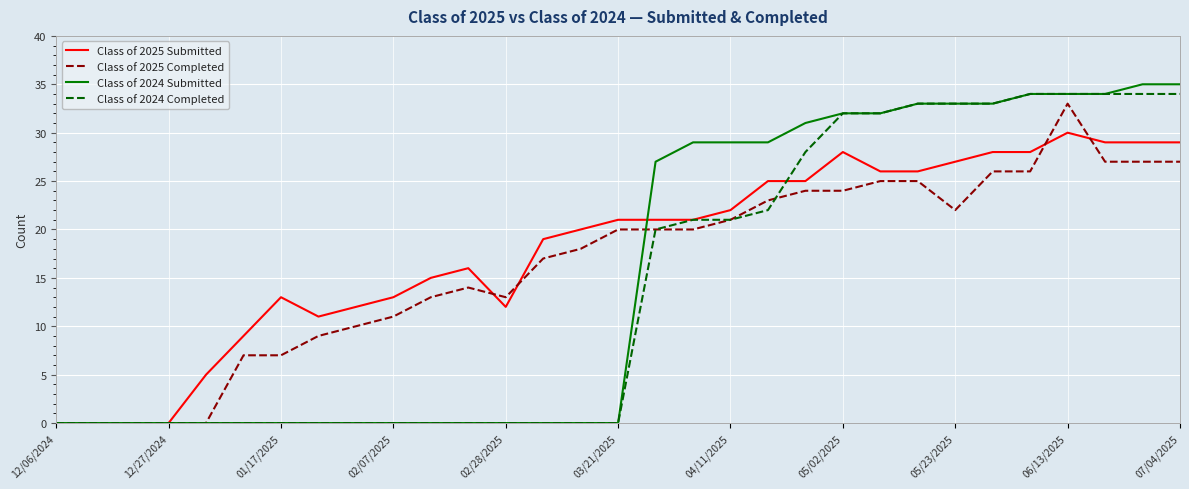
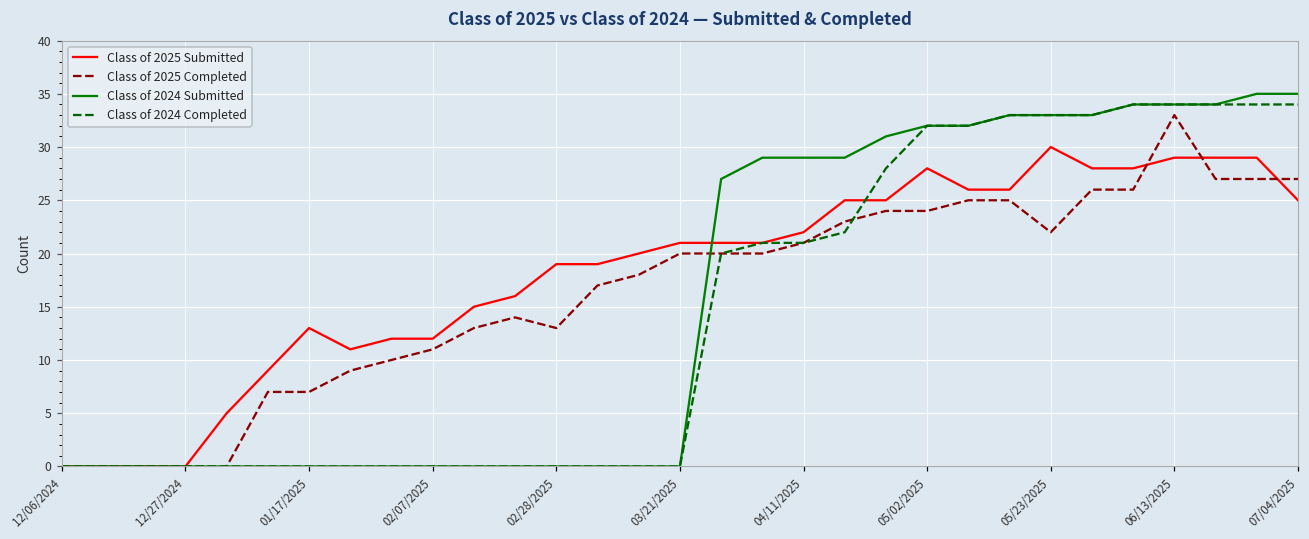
Class of 2025 Submitted, 02/07/2025: 13 -> 12
Class of 2025 Submitted, 02/28/2025: 12 -> 19
Class of 2025 Submitted, 05/23/2025: 27 -> 30
Class of 2025 Submitted, 06/13/2025: 30 -> 29
Class of 2025 Submitted, 07/04/2025: 29 -> 25
